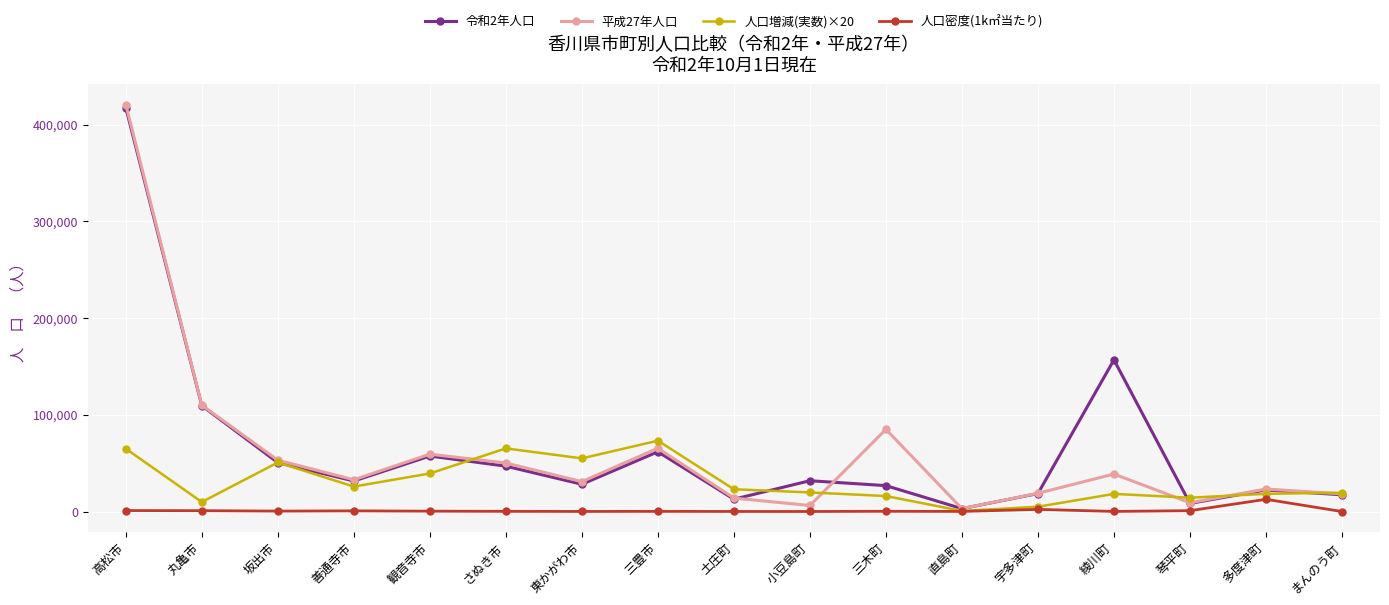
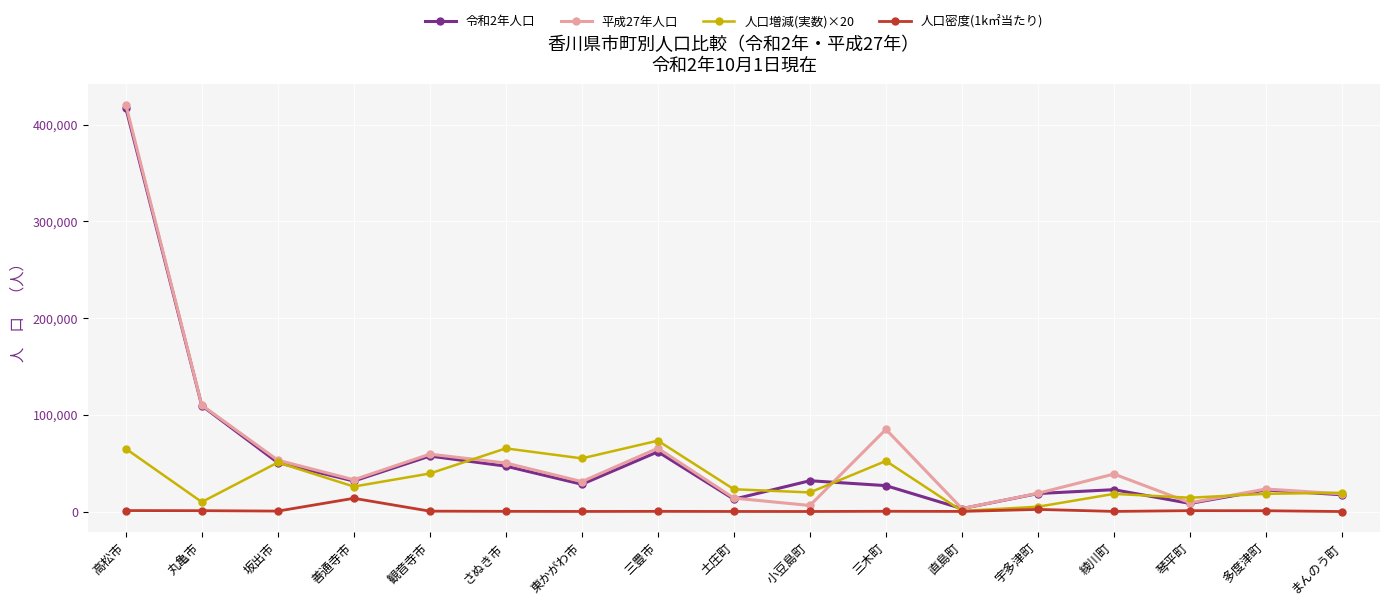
人口密度(1k㎡当たり), 善通寺市: 0 -> 10,000
人口増減(実数)×20, 三木町: 20,000 -> 50,000
令和2年人口, 綾川町: 160,000 -> 20,000
人口密度(1k㎡当たり), 多度津町: 10,000 -> 0
